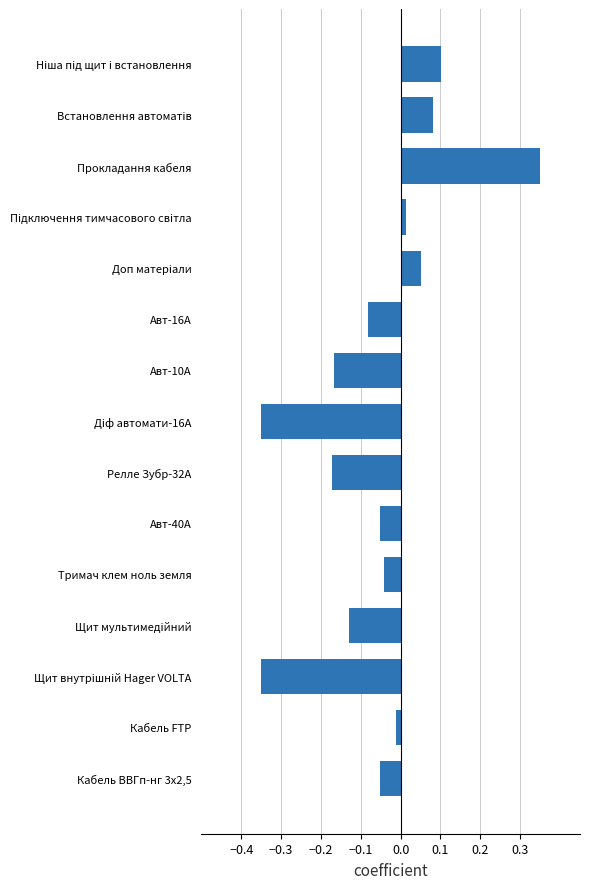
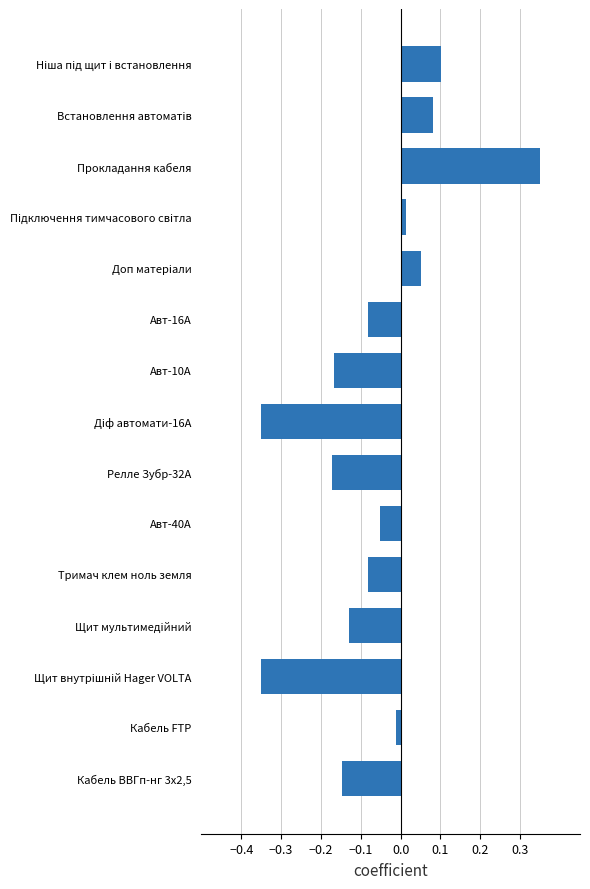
Тримач клем ноль земля: -0.04 -> -0.08
Кабель ВВГп-нг 3х2,5: -0.05 -> -0.15
